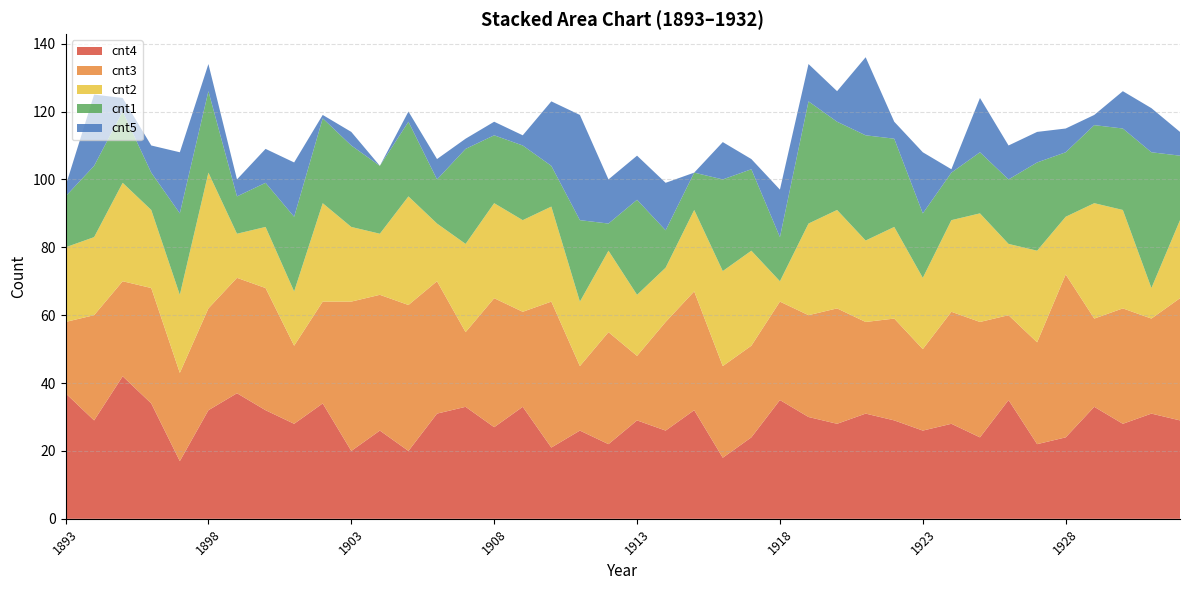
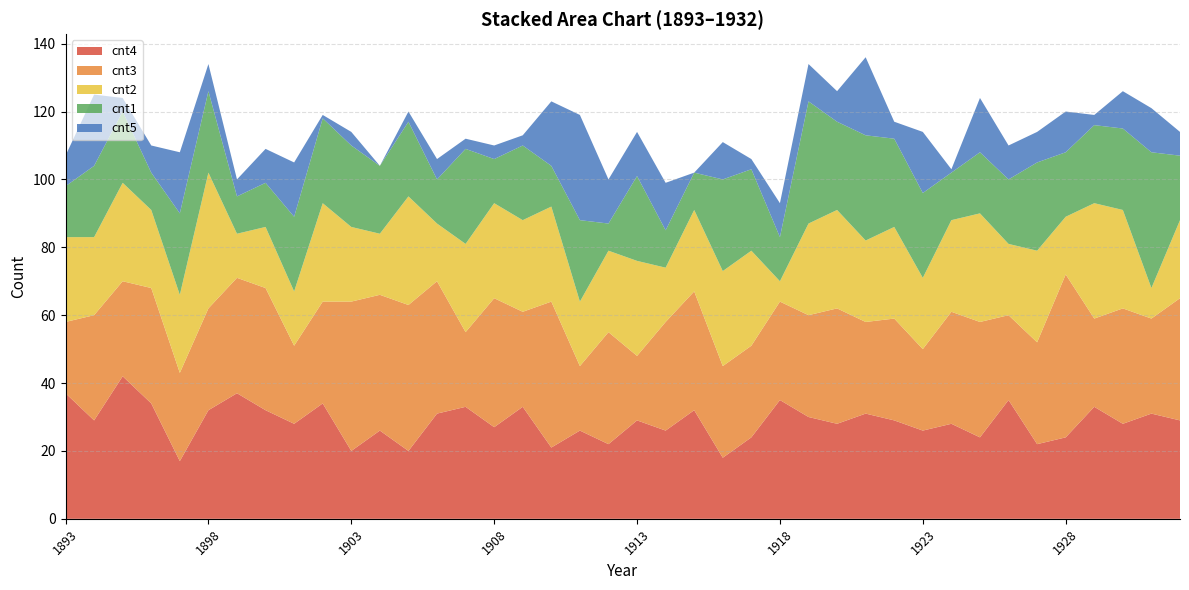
cnt2, 1893: 22 -> 25
cnt5, 1893: 3 -> 9
cnt1, 1908: 20 -> 13
cnt2, 1913: 18 -> 28
cnt1, 1913: 28 -> 25
cnt5, 1918: 14 -> 10
cnt1, 1923: 19 -> 25
cnt5, 1928: 7 -> 12
